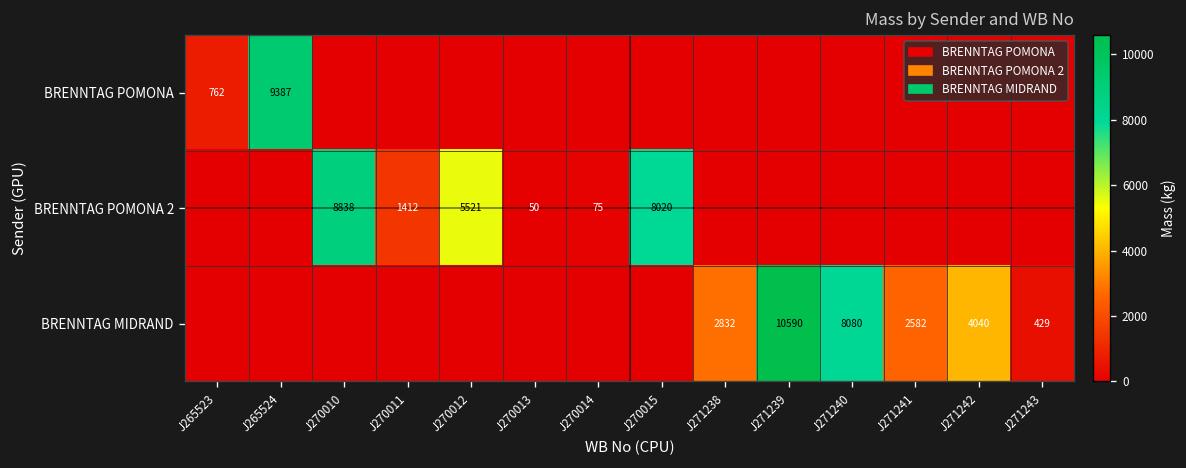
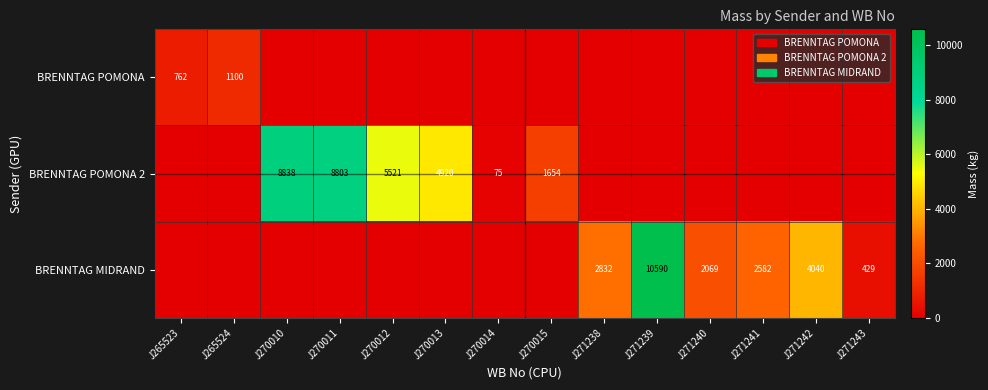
BRENNTAG POMONA, J265524: 9387 -> 1100
BRENNTAG POMONA 2, J270011: 1412 -> 8803
BRENNTAG POMONA 2, J270013: 50 -> 4920
BRENNTAG POMONA 2, J270015: 8020 -> 1654
BRENNTAG MIDRAND, J271240: 8080 -> 2069
